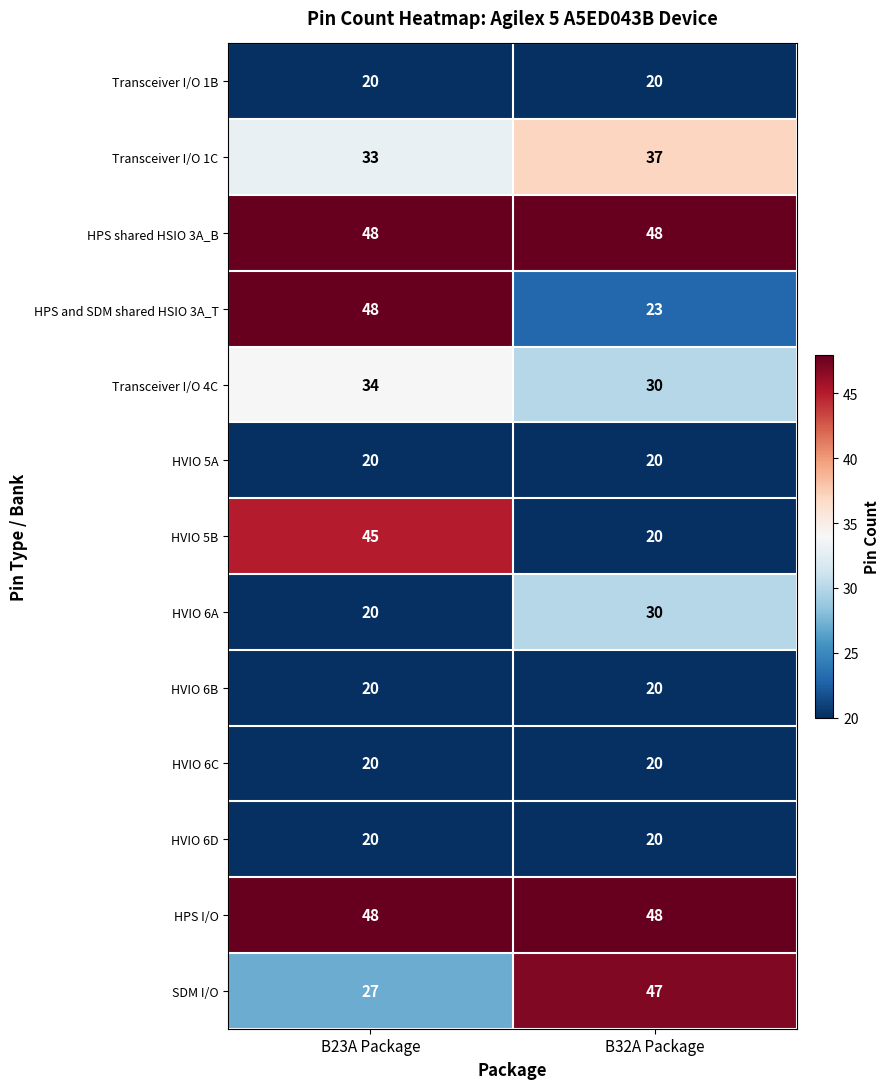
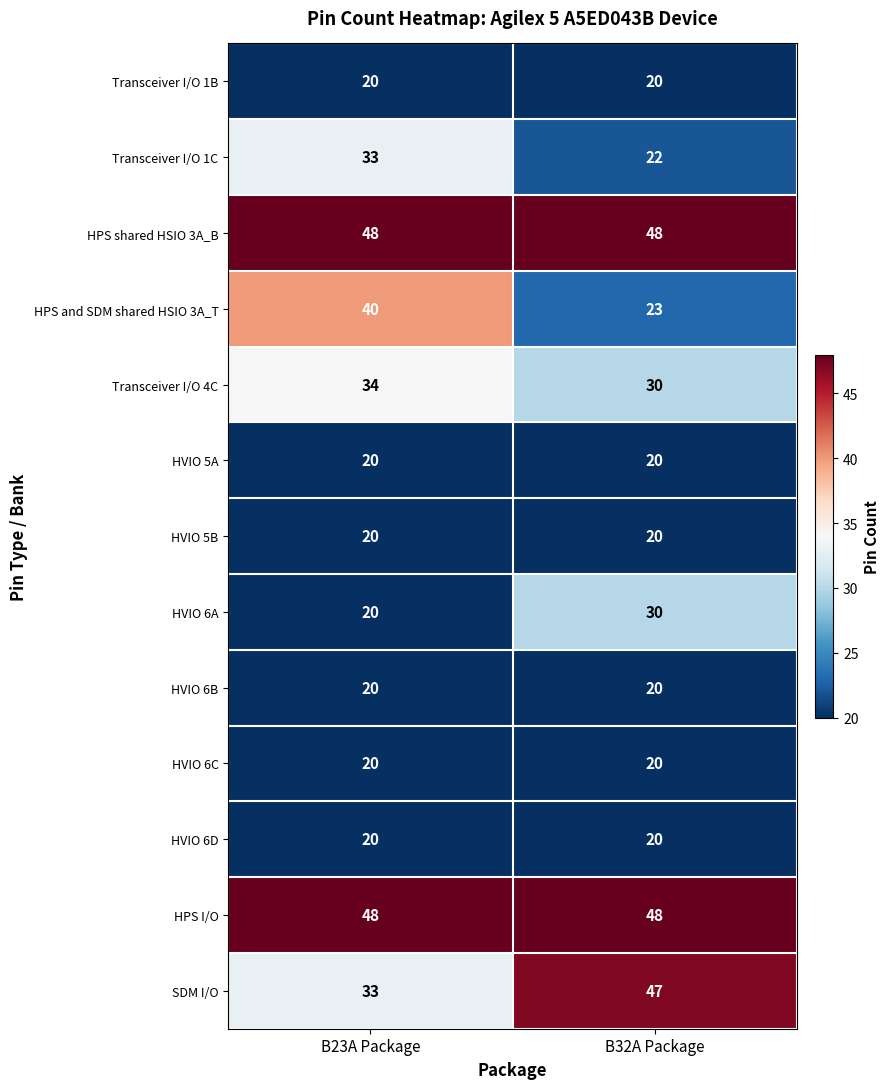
Transceiver I/O 1C, B32A Package: 37 -> 22
HPS and SDM shared HSIO 3A_T, B23A Package: 48 -> 40
HVIO 5B, B23A Package: 45 -> 20
SDM I/O, B23A Package: 27 -> 33
